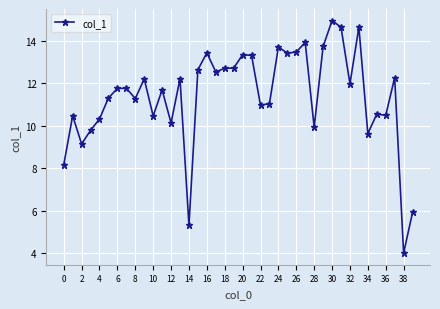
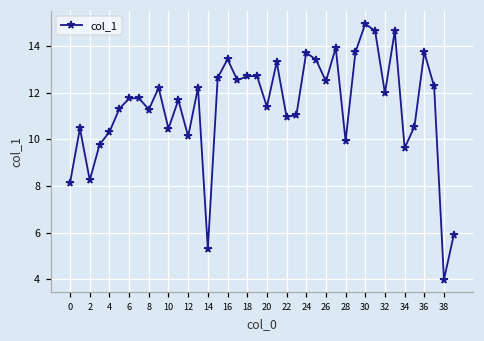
2: 9.1 -> 8.3
20: 13.4 -> 11.4
26: 13.5 -> 12.5
36: 10.5 -> 13.7
